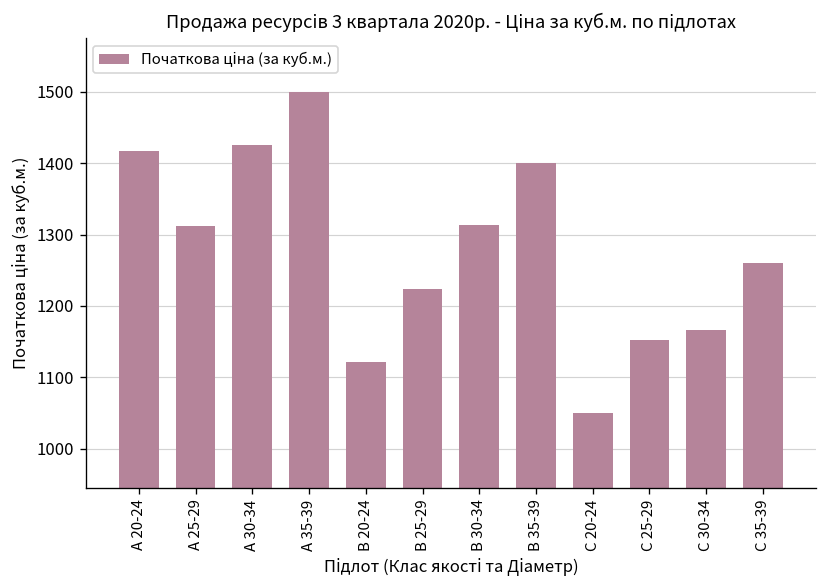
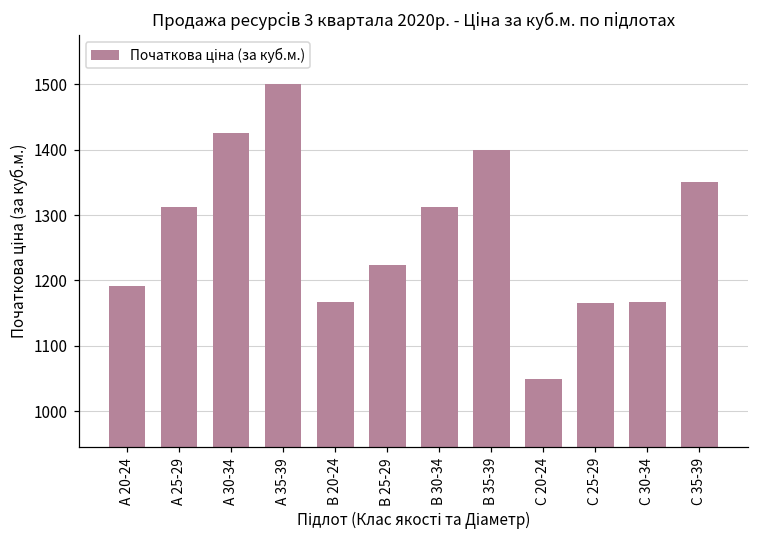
A 20-24: 1420 -> 1190
B 20-24: 1120 -> 1170
C 25-29: 1150 -> 1170
C 35-39: 1260 -> 1350
